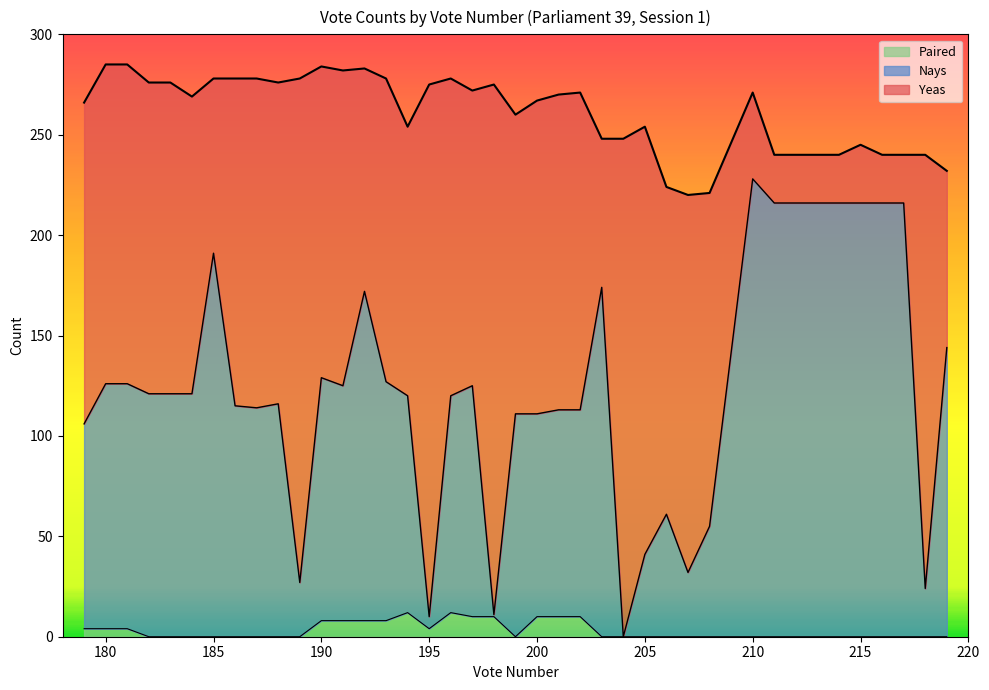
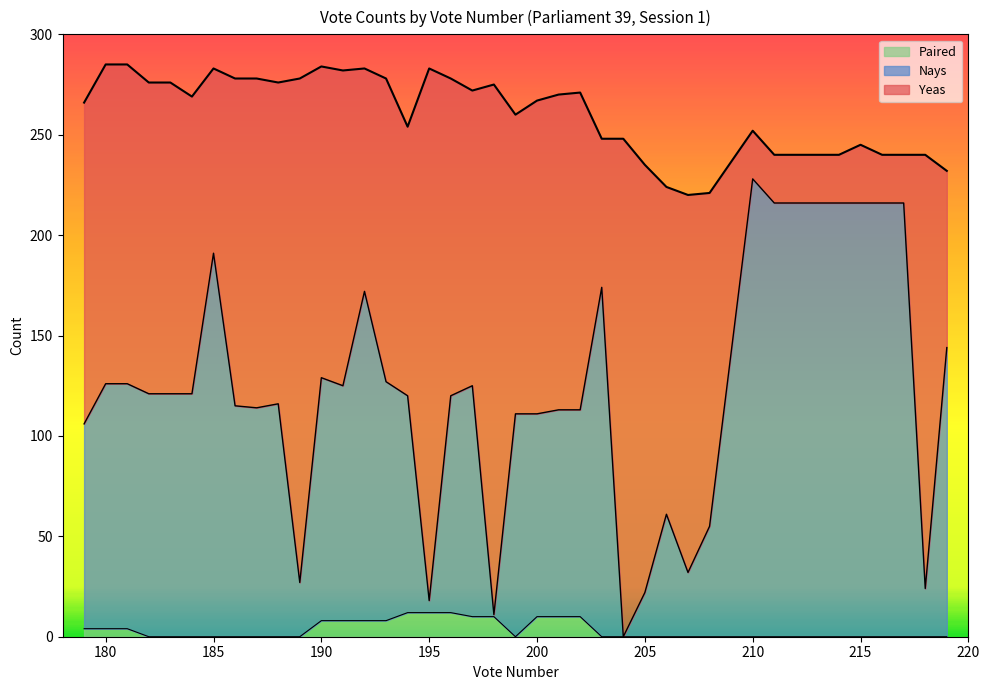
Yeas, 185: 87 -> 92
Paired, 195: 4 -> 12
Nays, 205: 41 -> 22
Yeas, 210: 43 -> 24
